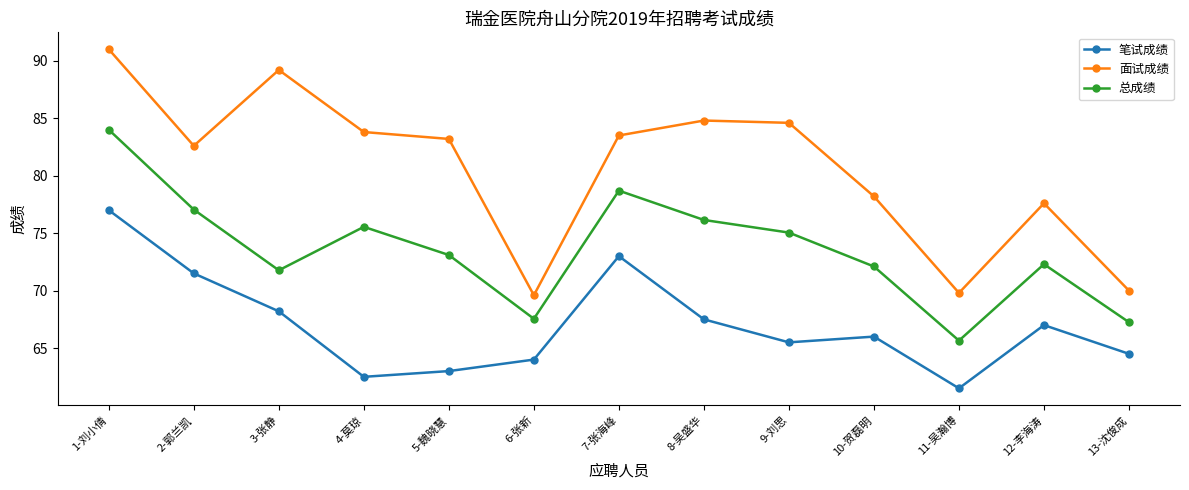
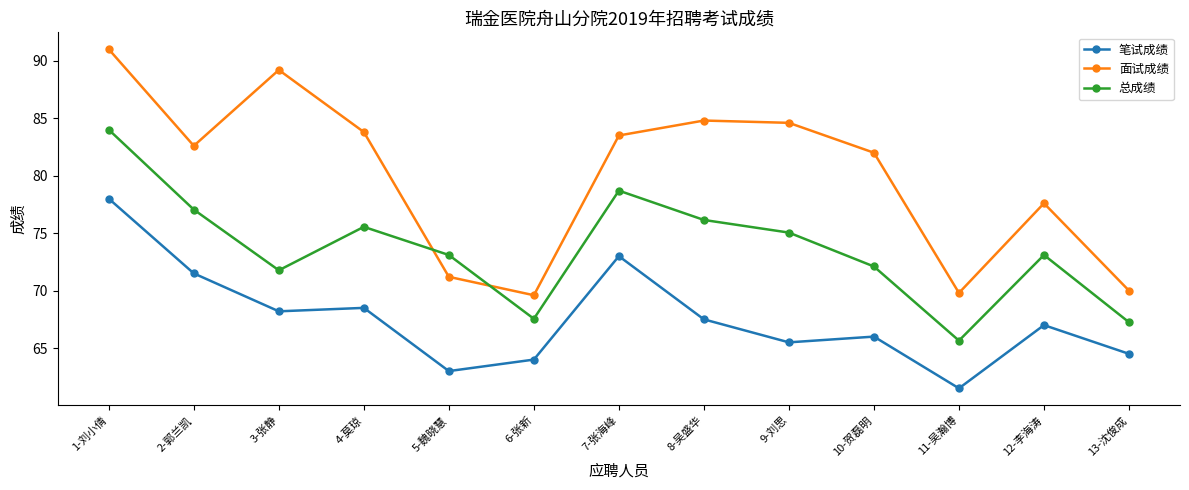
笔试成绩, 1-刘小倩: 77 -> 78
笔试成绩, 4-莫琼: 62.5 -> 68.5
面试成绩, 5-魏晓慧: 83.2 -> 71.2
面试成绩, 10-贺磊明: 78.2 -> 82.0
总成绩, 12-李海涛: 72.3 -> 73.1
